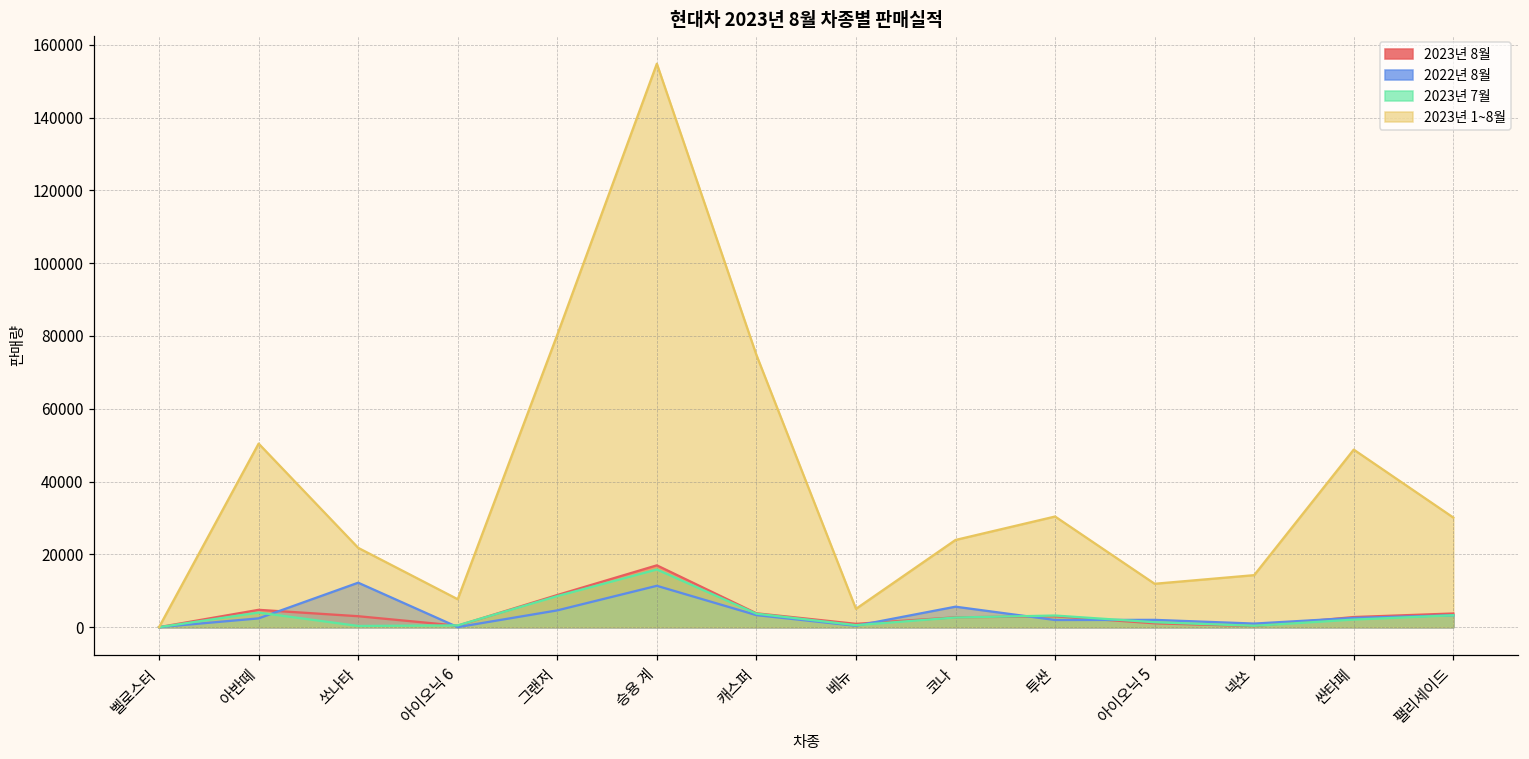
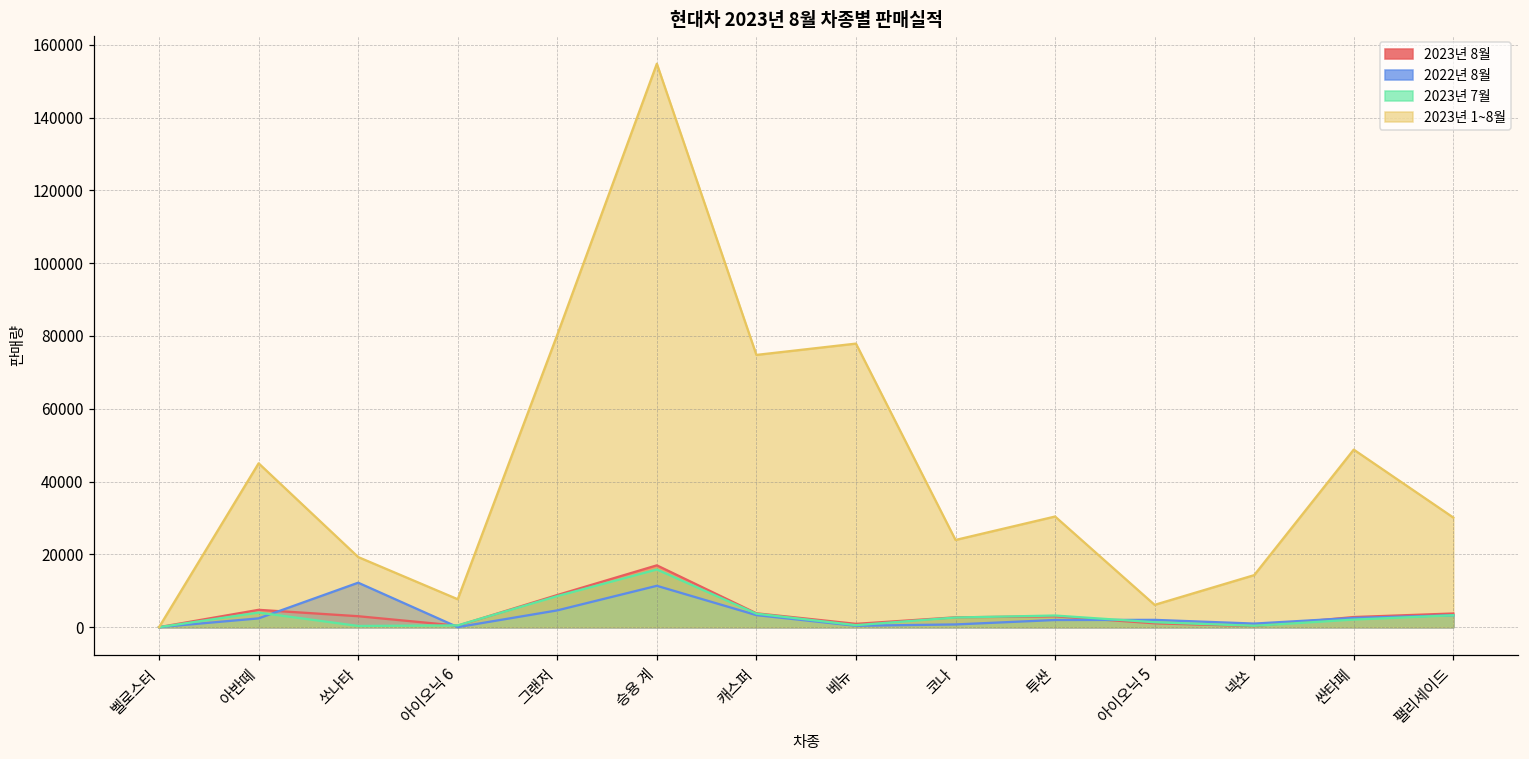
2023년 1~8월, 아반떼: 50000 -> 45000
2023년 1~8월, 쏘나타: 22000 -> 19000
2023년 1~8월, 베뉴: 5000 -> 78000
2022년 8월, 코나: 6000 -> 1000
2023년 1~8월, 아이오닉 5: 12000 -> 6000
